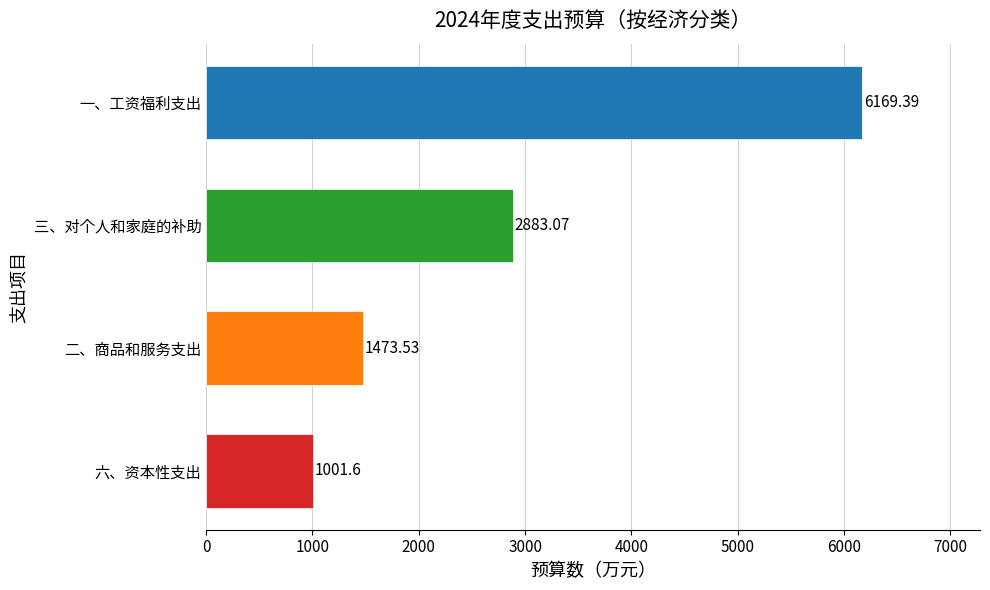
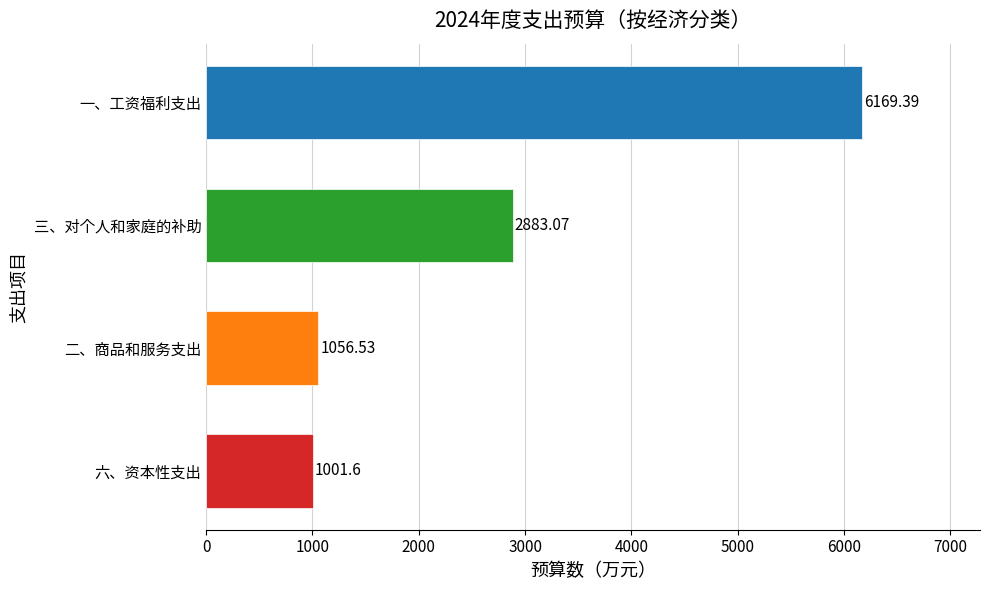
二、商品和服务支出: 1473.53 -> 1056.53
